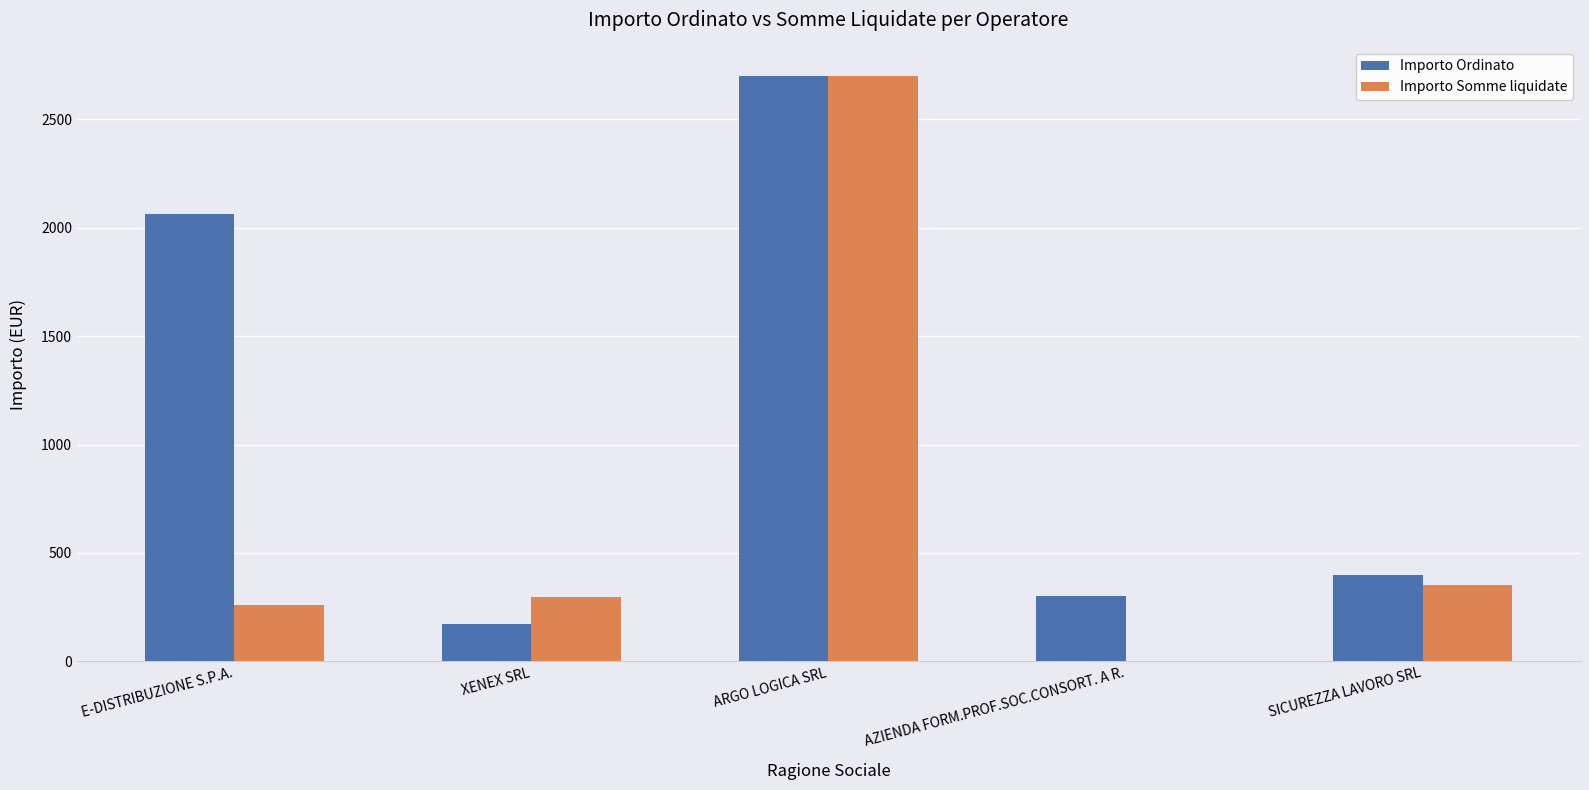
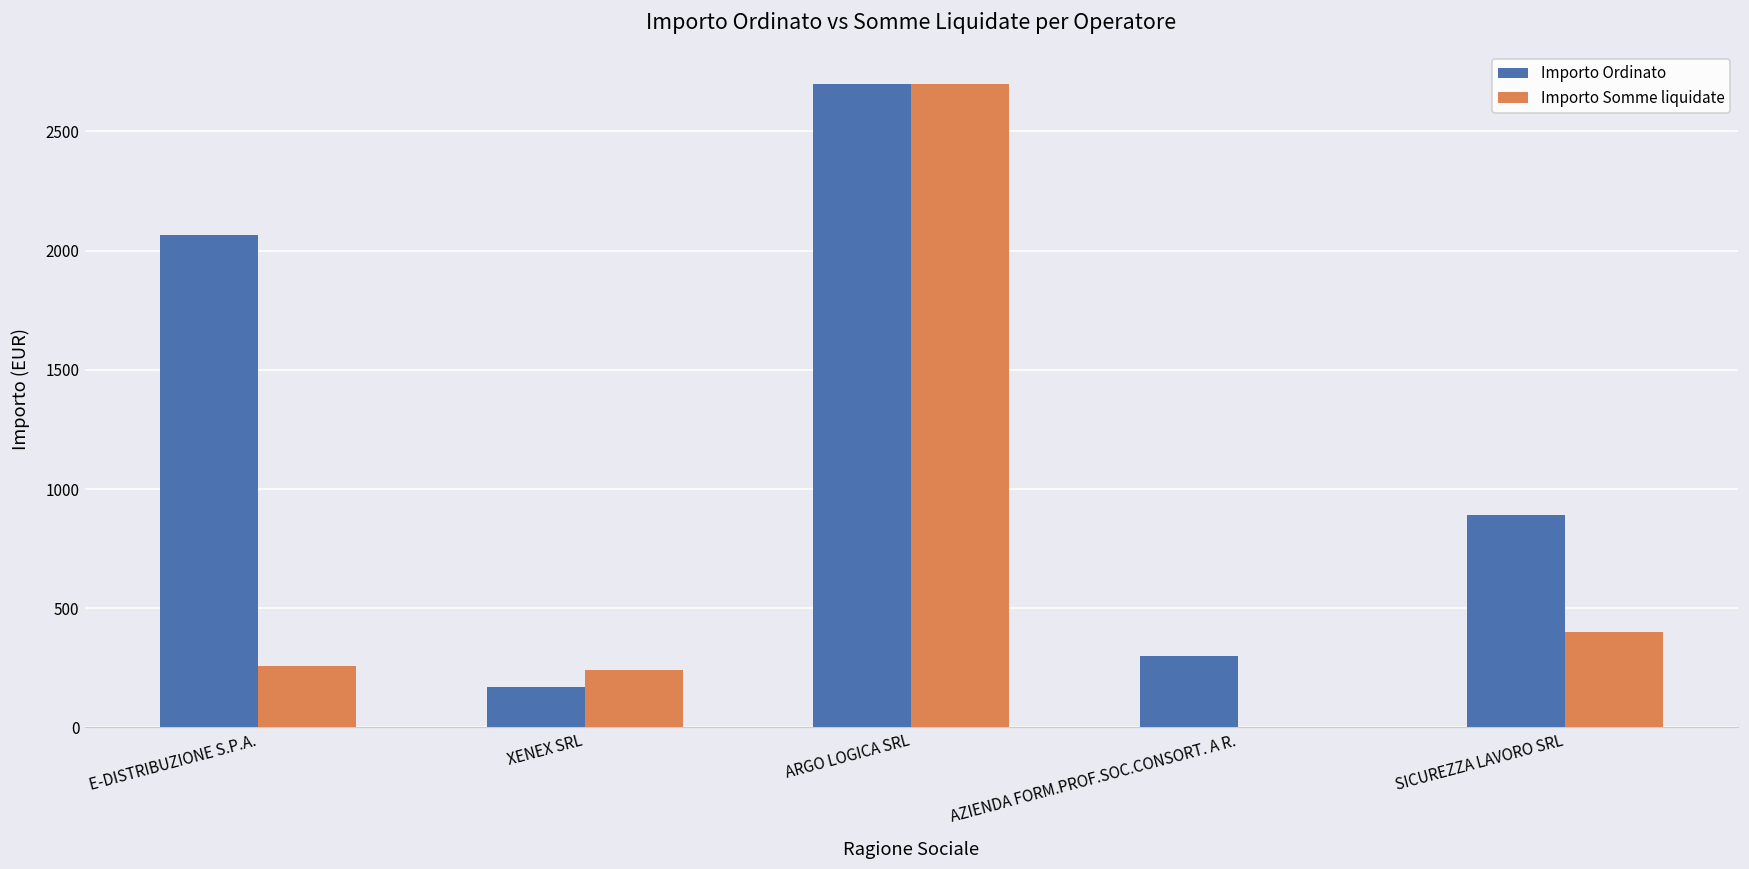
Importo Somme liquidate, XENEX SRL: 300 -> 240
Importo Ordinato, SICUREZZA LAVORO SRL: 400 -> 890
Importo Somme liquidate, SICUREZZA LAVORO SRL: 350 -> 400
